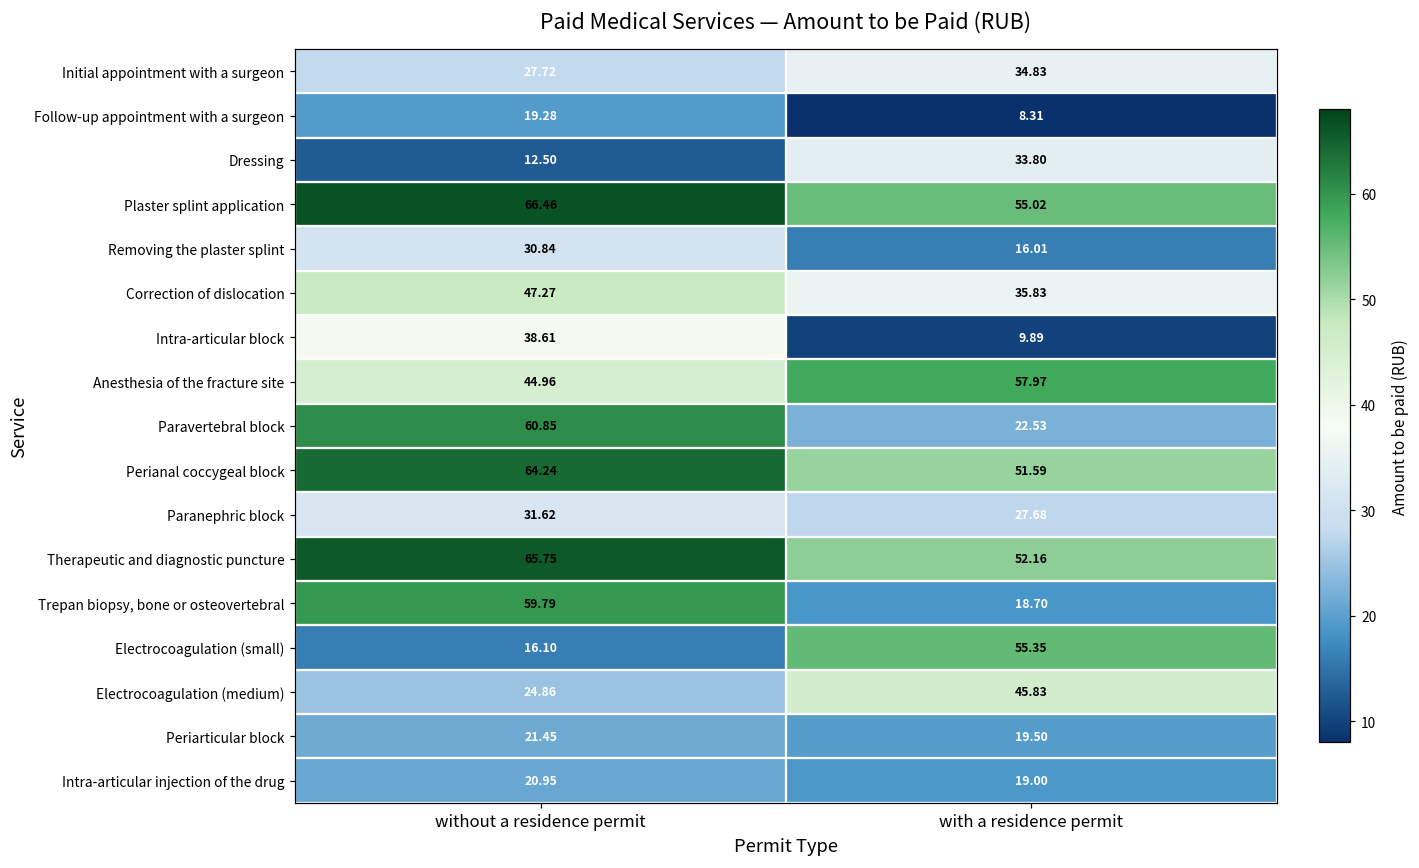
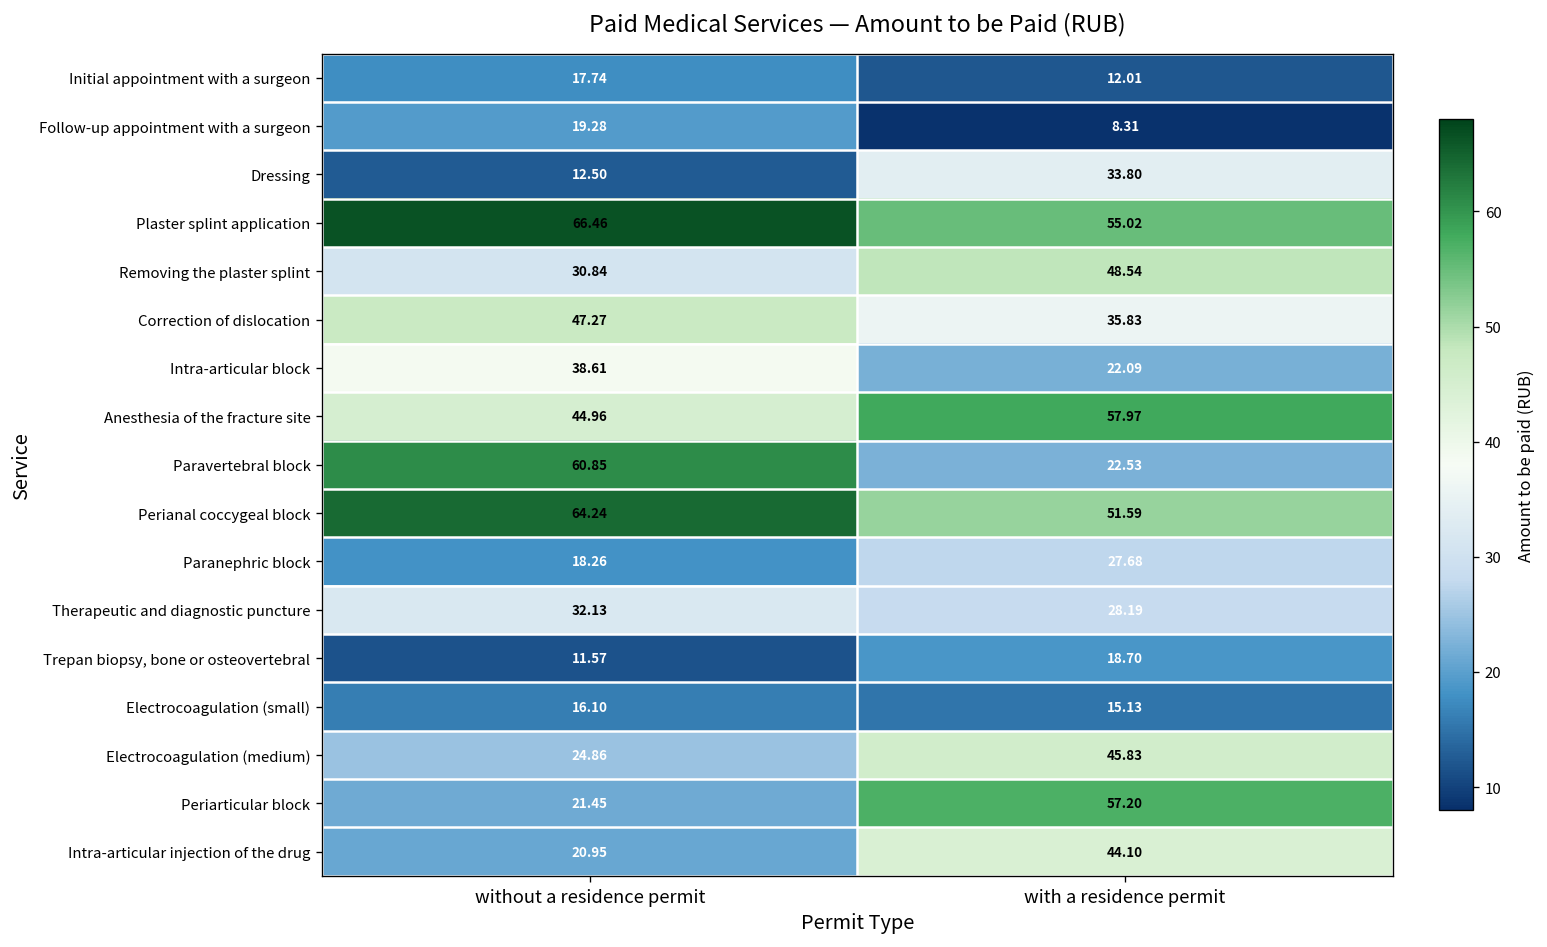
Initial appointment with a surgeon, without a residence permit: 27.72 -> 17.74
Initial appointment with a surgeon, with a residence permit: 34.83 -> 12.01
Removing the plaster splint, with a residence permit: 16.01 -> 48.54
Intra-articular block, with a residence permit: 9.89 -> 22.09
Paranephric block, without a residence permit: 31.62 -> 18.26
Therapeutic and diagnostic puncture, without a residence permit: 65.75 -> 32.13
Therapeutic and diagnostic puncture, with a residence permit: 52.16 -> 28.19
Trepan biopsy, bone or osteovertebral, without a residence permit: 59.79 -> 11.57
Electrocoagulation (small), with a residence permit: 55.35 -> 15.13
Periarticular block, with a residence permit: 19.50 -> 57.20
Intra-articular injection of the drug, with a residence permit: 19.00 -> 44.10
